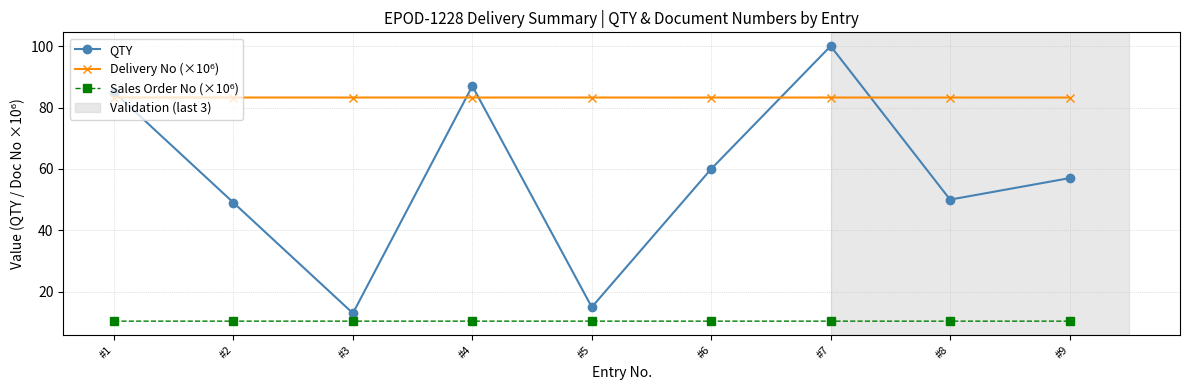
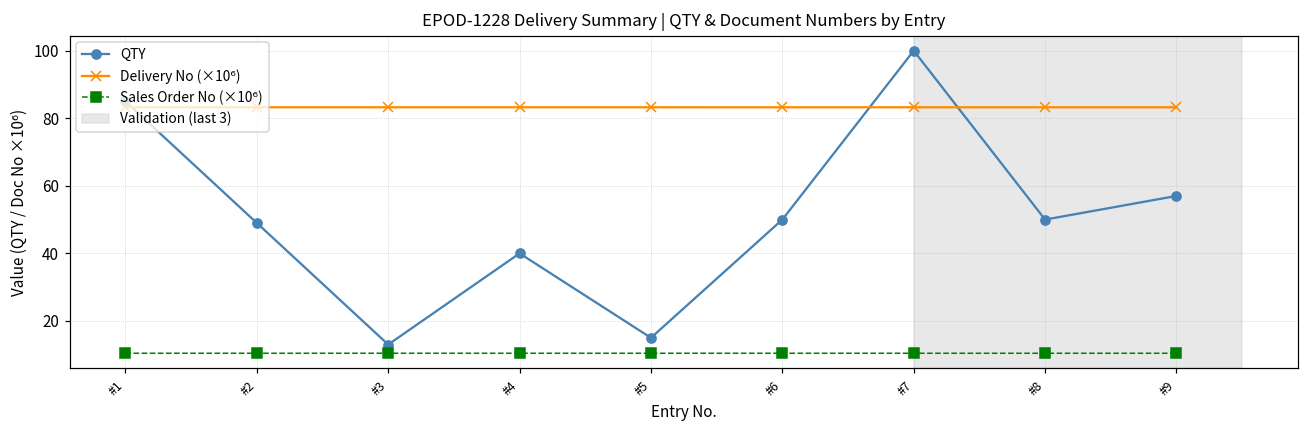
QTY, #4: 87 -> 40
QTY, #6: 60 -> 50
